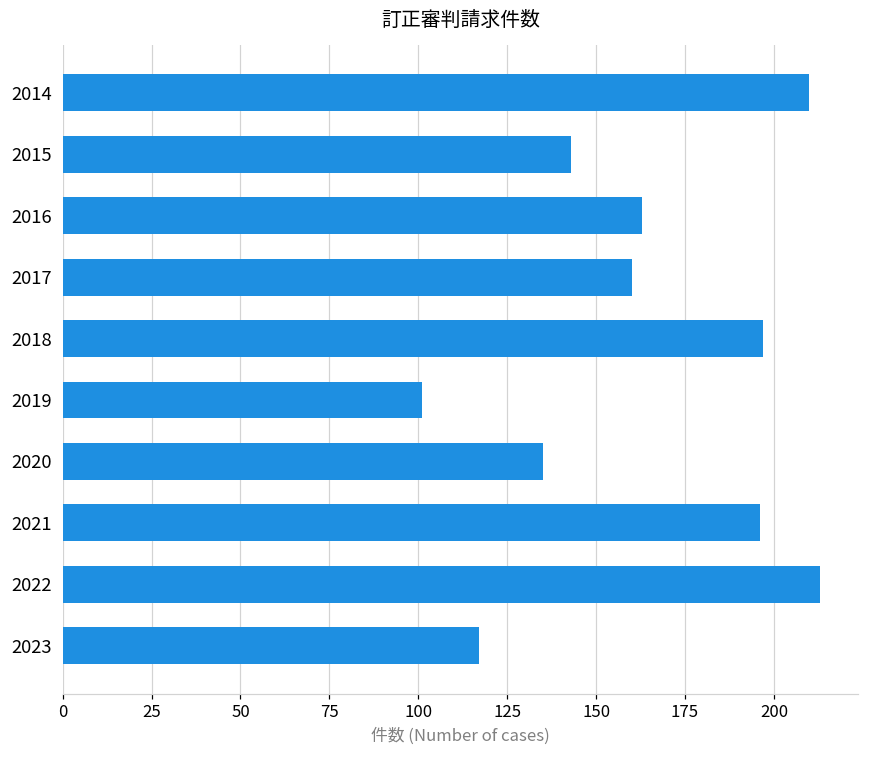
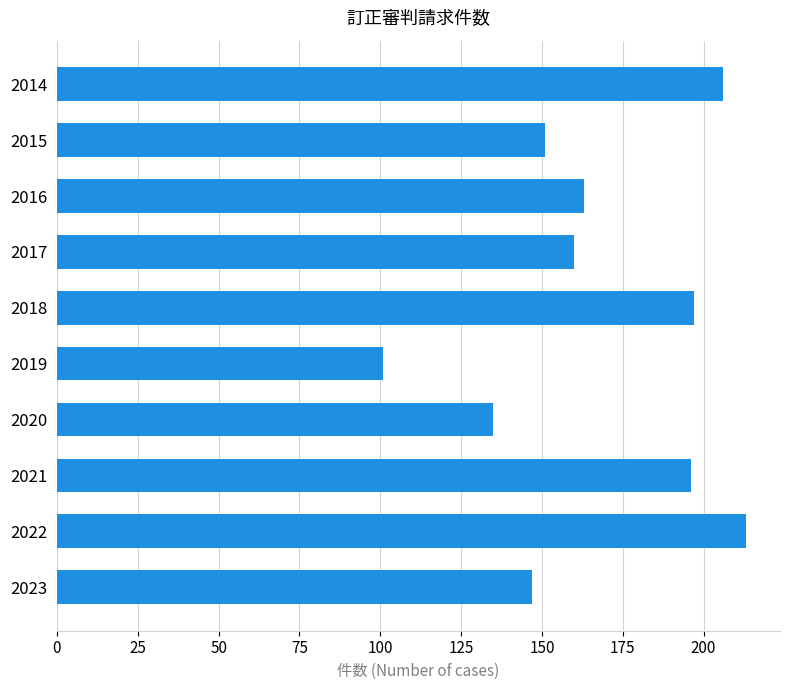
2014: 210 -> 206
2015: 143 -> 151
2023: 117 -> 147
